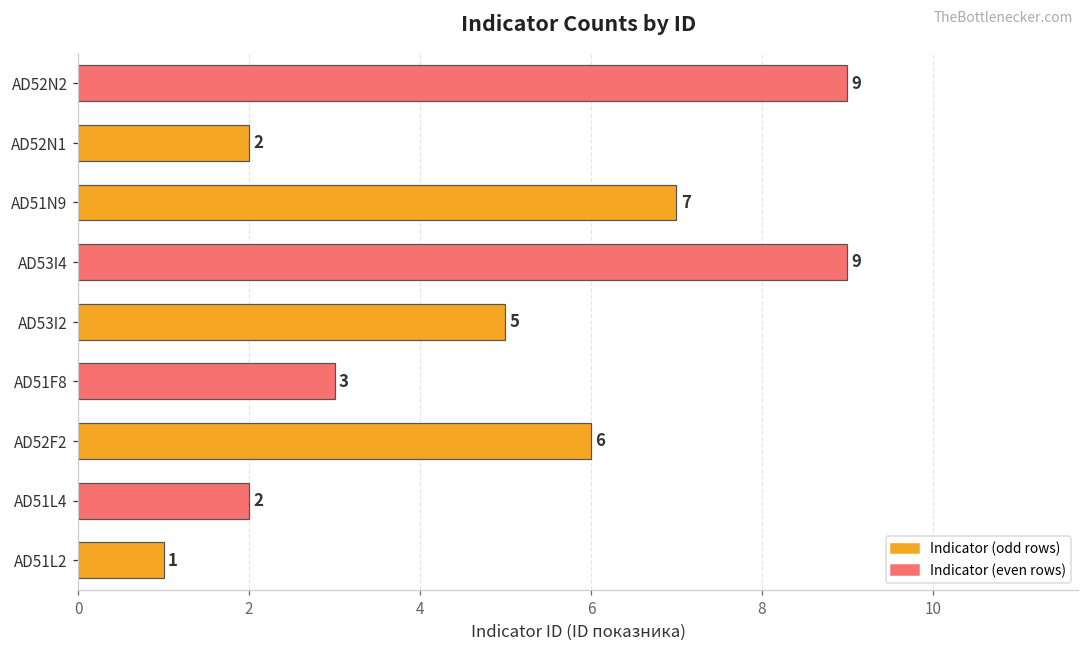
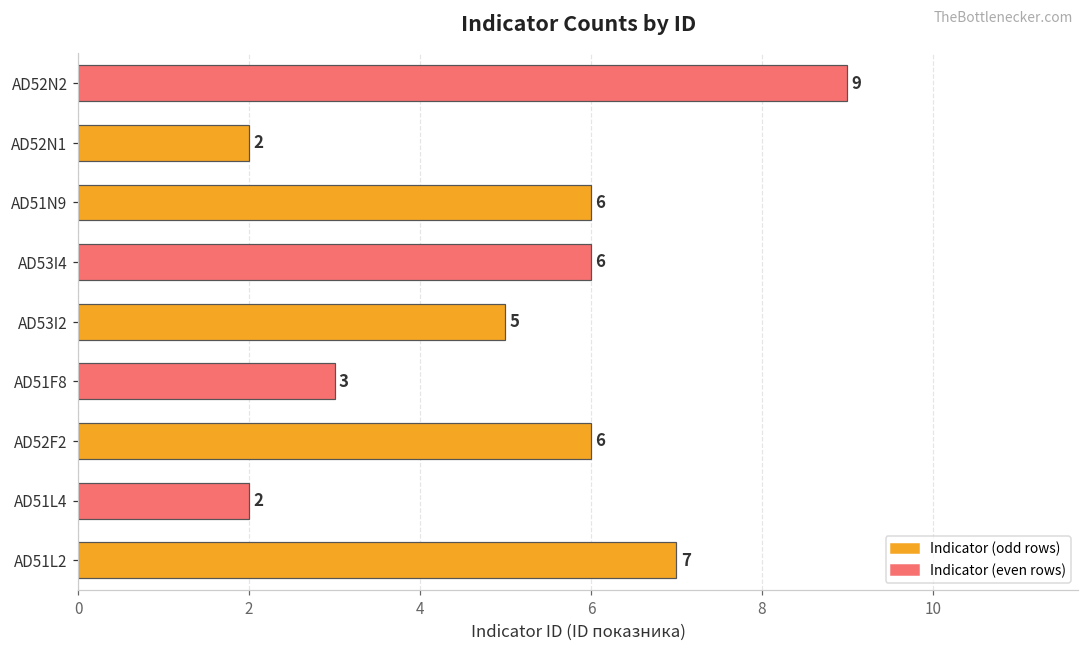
AD51N9: 7 -> 6
AD53I4: 9 -> 6
AD51L2: 1 -> 7
